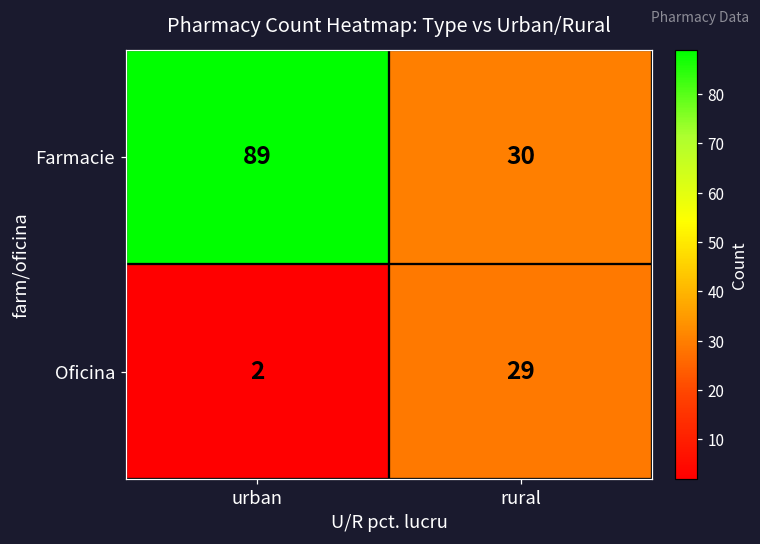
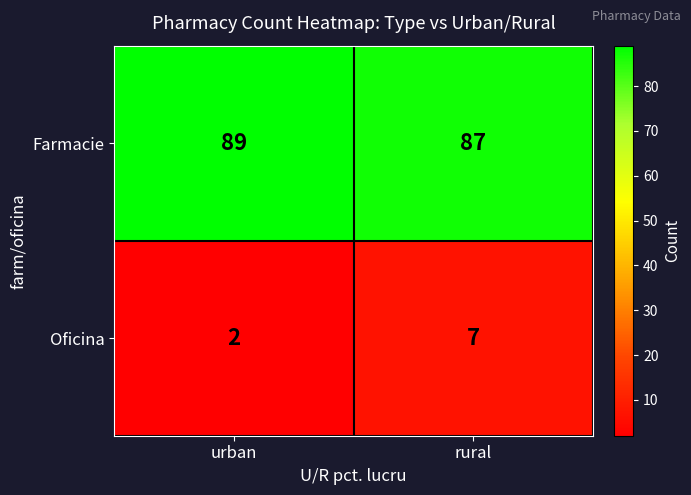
Farmacie, rural: 30 -> 87
Oficina, rural: 29 -> 7
